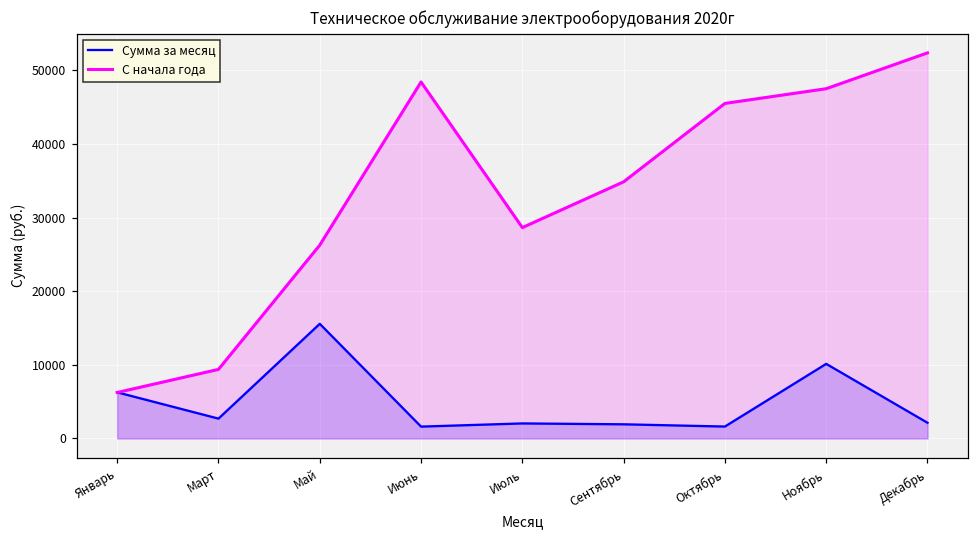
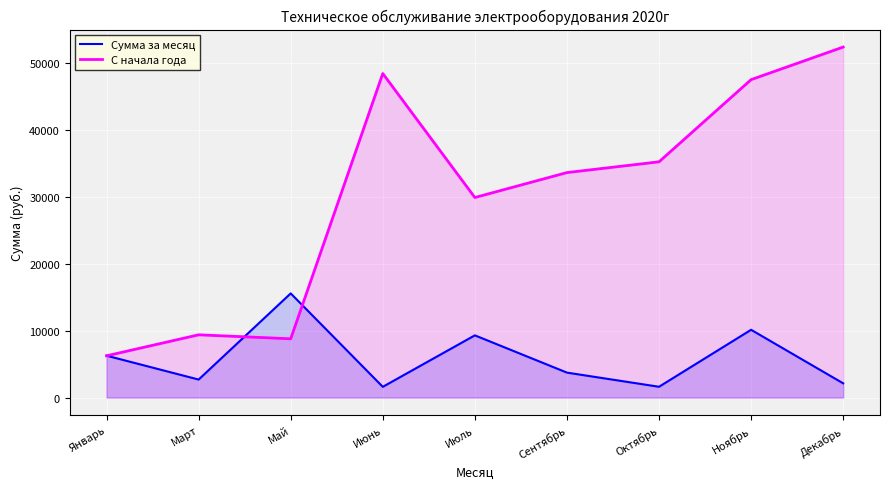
С начала года, Май: 26000 -> 9000
Сумма за месяц, Июль: 2000 -> 9000
С начала года, Июль: 29000 -> 30000
Сумма за месяц, Сентябрь: 2000 -> 4000
С начала года, Сентябрь: 35000 -> 34000
С начала года, Октябрь: 46000 -> 35000
